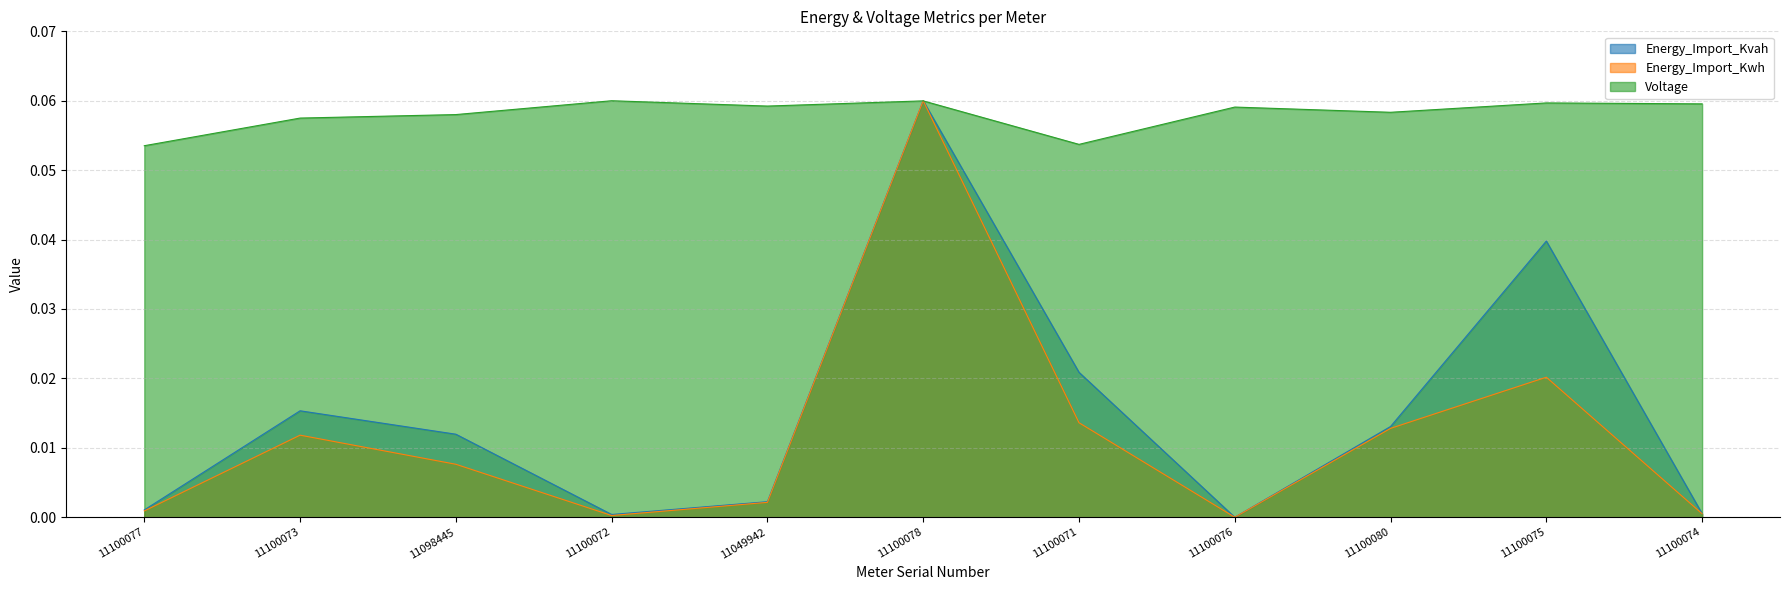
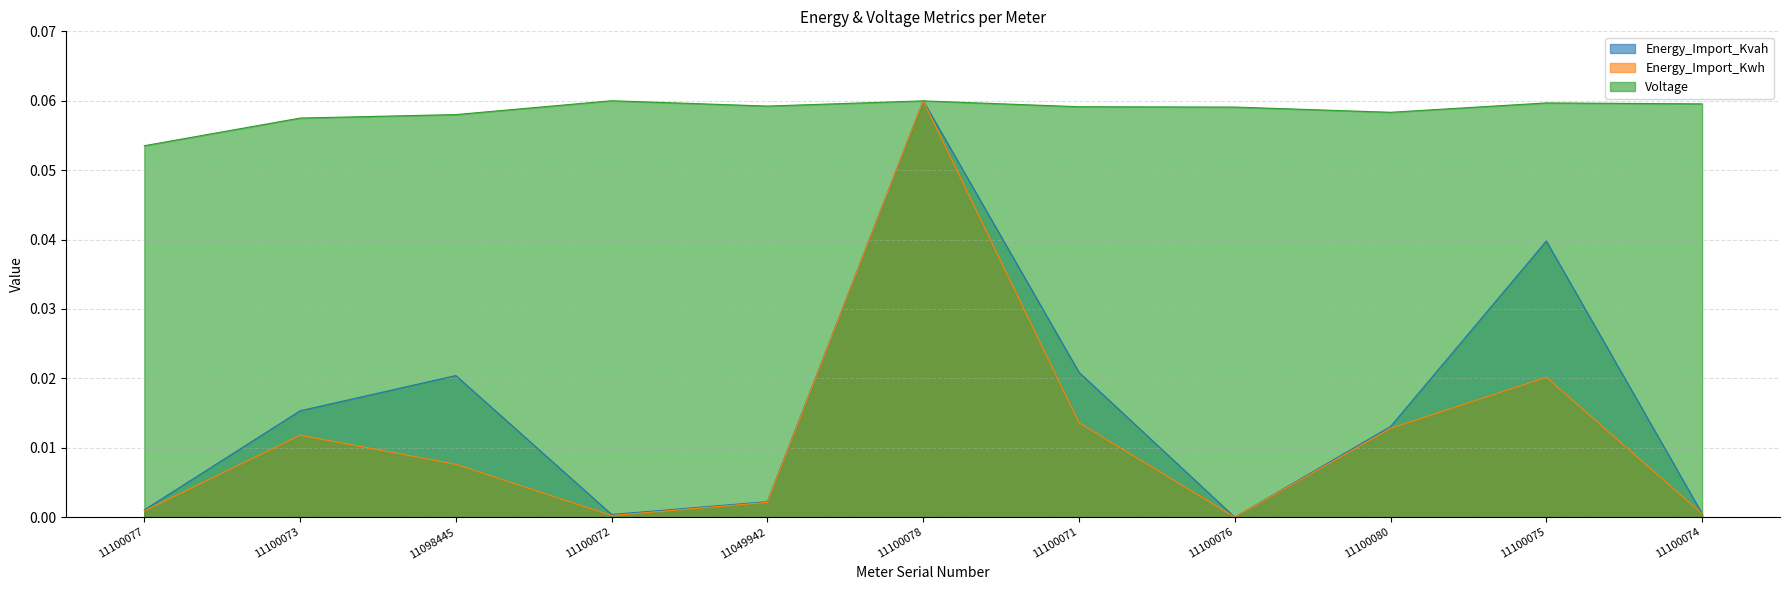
Energy_Import_Kvah, 11098445: 0.012 -> 0.020
Voltage, 11100071: 0.054 -> 0.059
